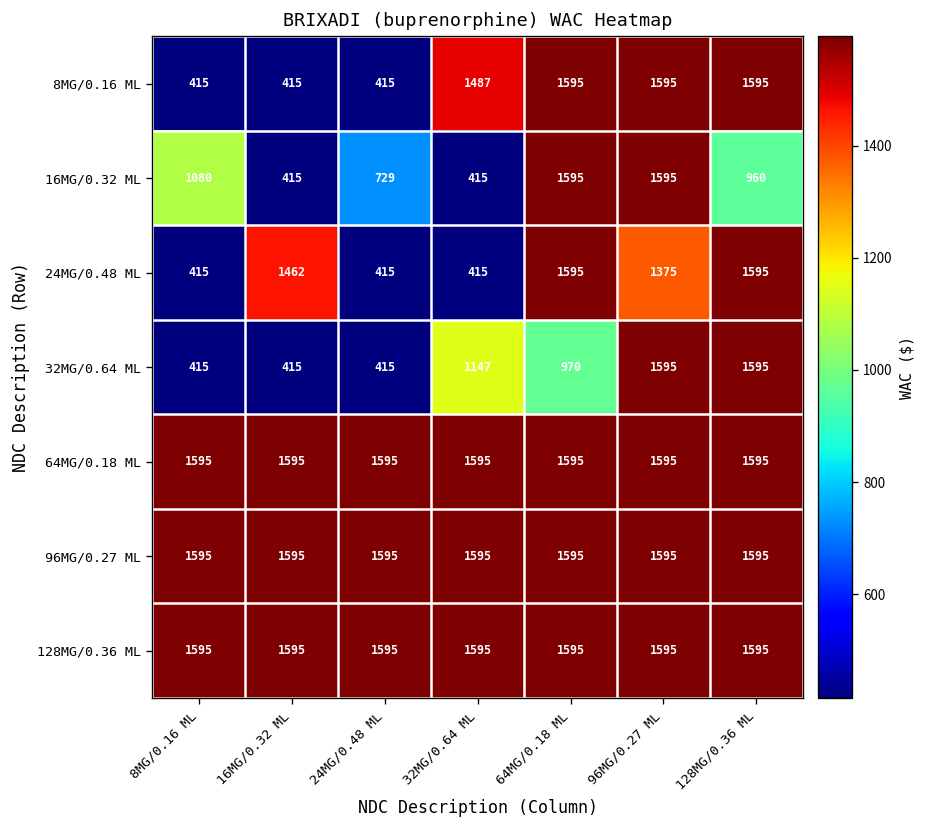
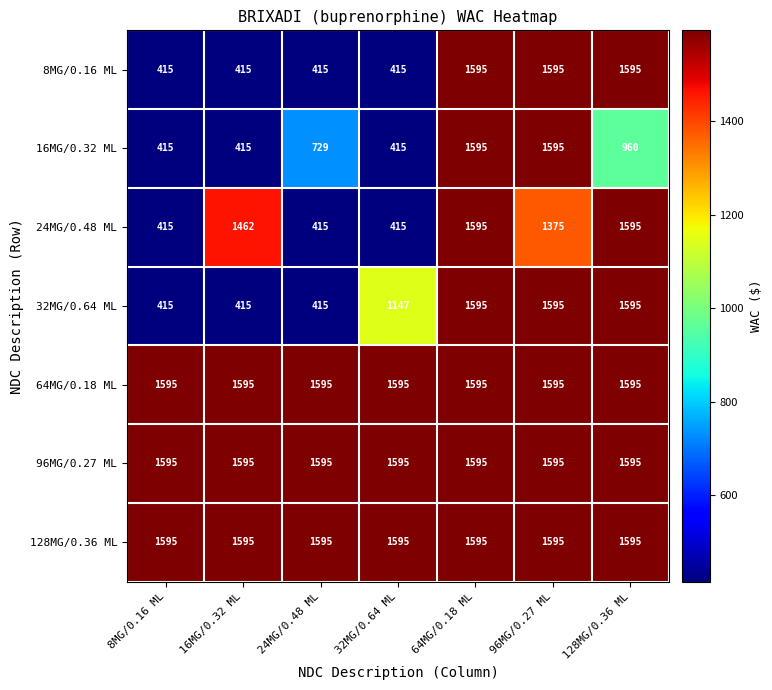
8MG/0.16 ML, 32MG/0.64 ML: 1487 -> 415
16MG/0.32 ML, 8MG/0.16 ML: 1080 -> 415
32MG/0.64 ML, 64MG/0.18 ML: 970 -> 1595
